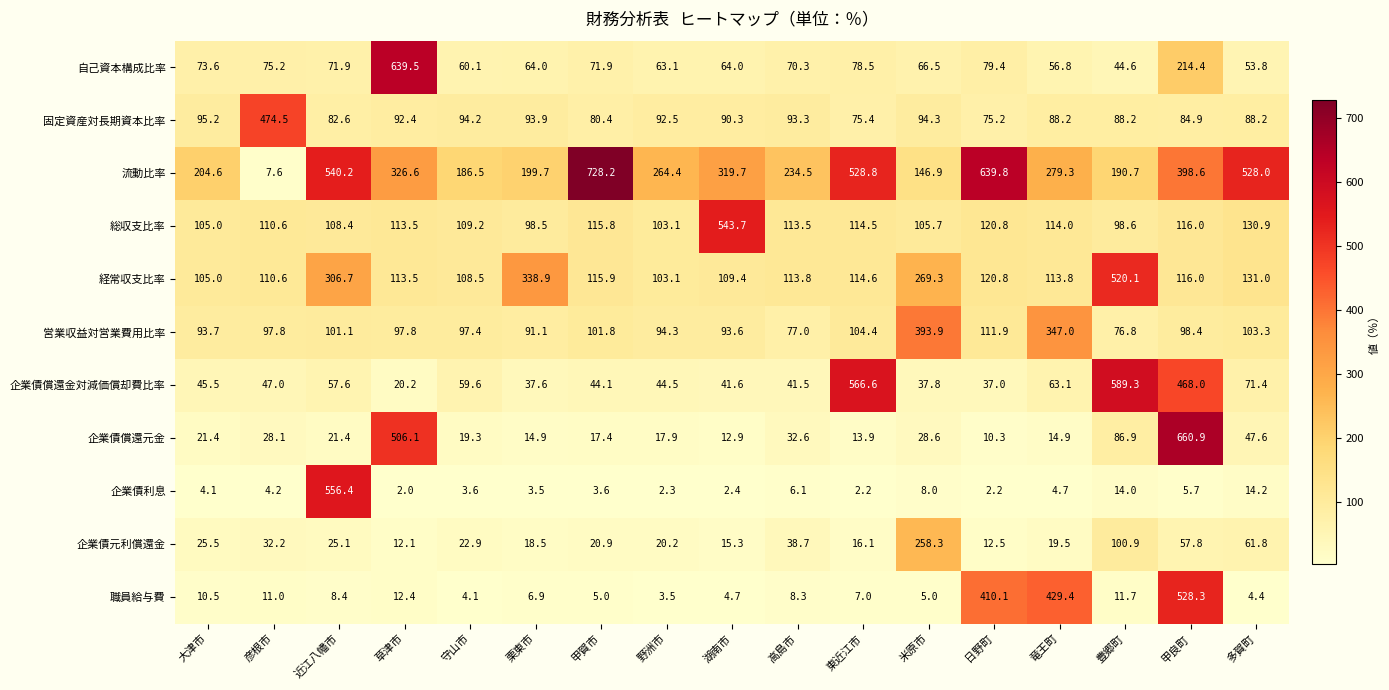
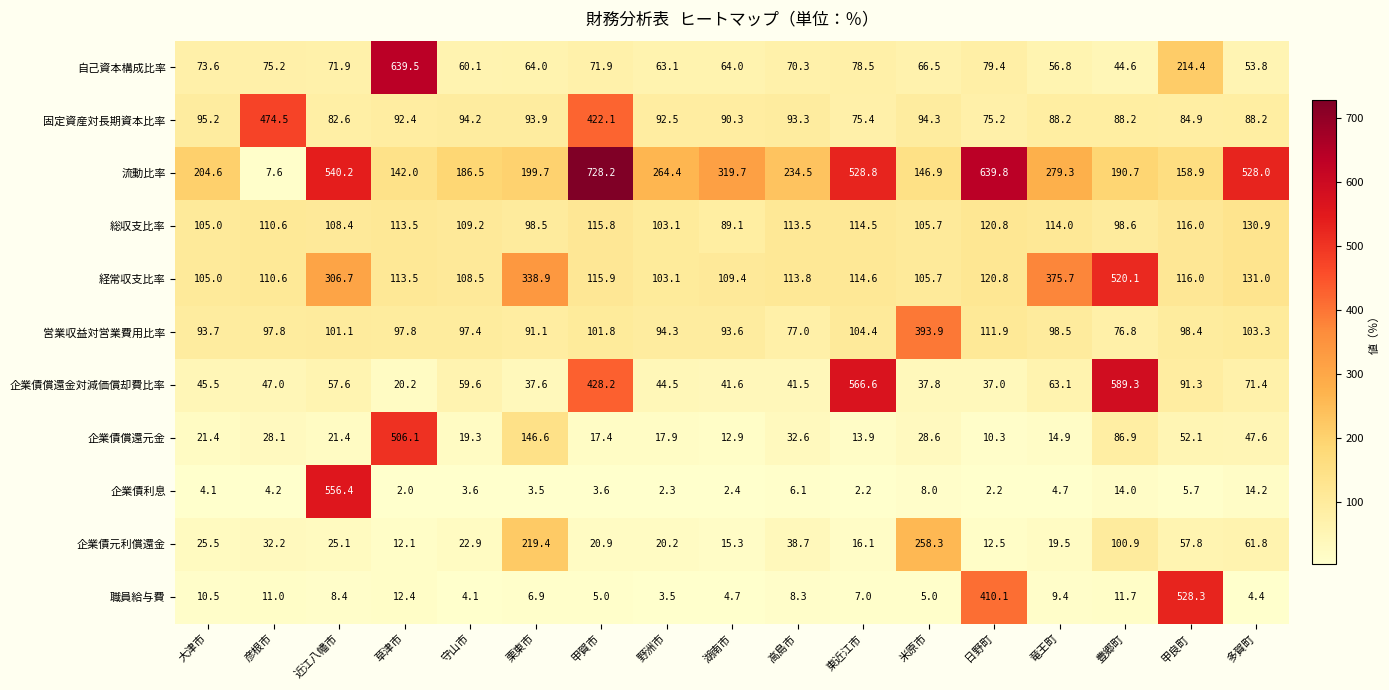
固定資産対長期資本比率, 甲賀市: 80.4 -> 422.1
流動比率, 草津市: 326.6 -> 142.0
流動比率, 甲良町: 398.6 -> 158.9
総収支比率, 湖南市: 543.7 -> 89.1
経常収支比率, 米原市: 269.3 -> 105.7
経常収支比率, 竜王町: 113.8 -> 375.7
営業収益対営業費用比率, 竜王町: 347.0 -> 98.5
企業債償還金対減価償却費比率, 甲賀市: 44.1 -> 428.2
企業債償還金対減価償却費比率, 甲良町: 468.0 -> 91.3
企業債償還元金, 栗東市: 14.9 -> 146.6
企業債償還元金, 甲良町: 660.9 -> 52.1
企業債元利償還金, 栗東市: 18.5 -> 219.4
職員給与費, 竜王町: 429.4 -> 9.4
